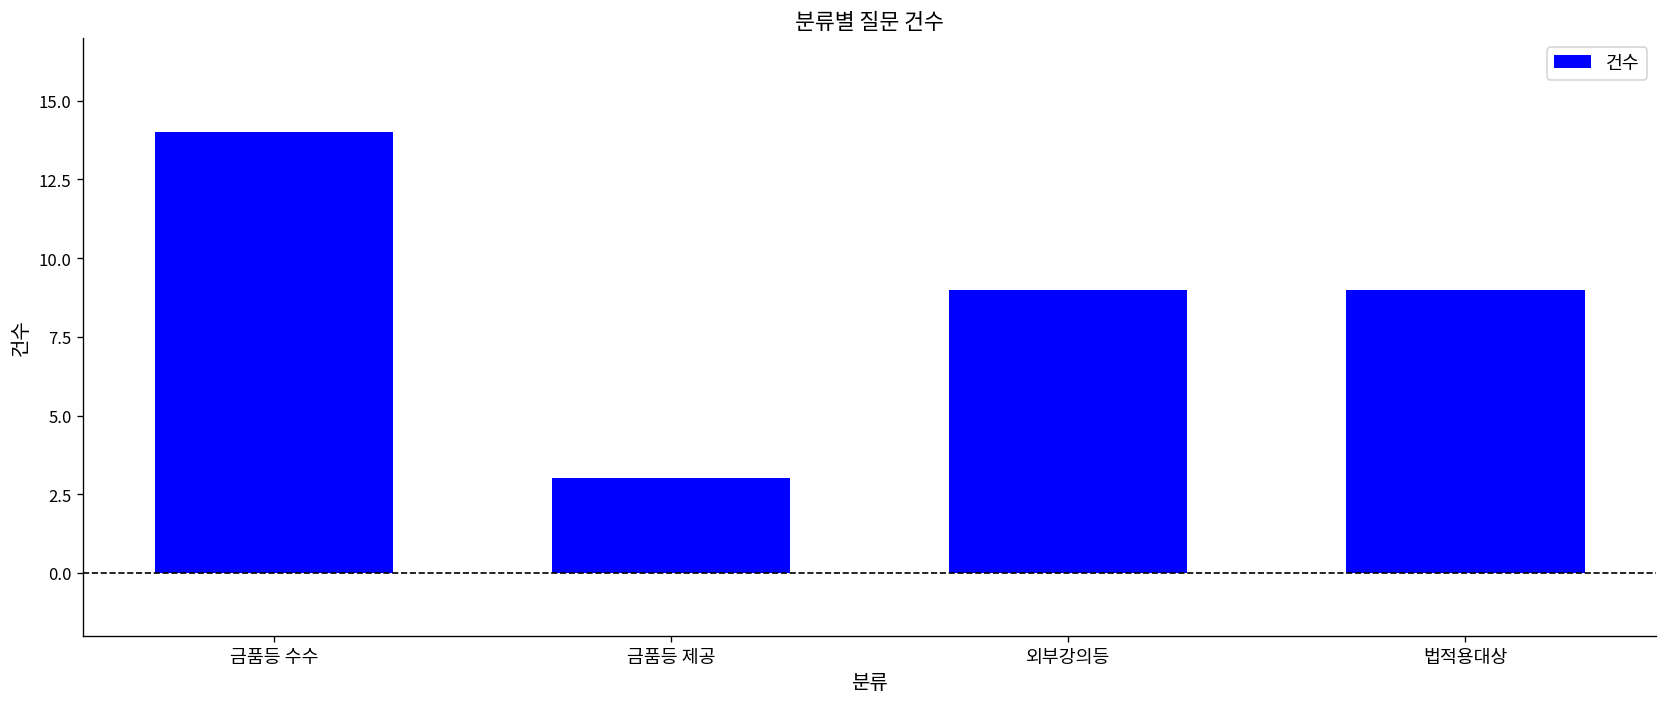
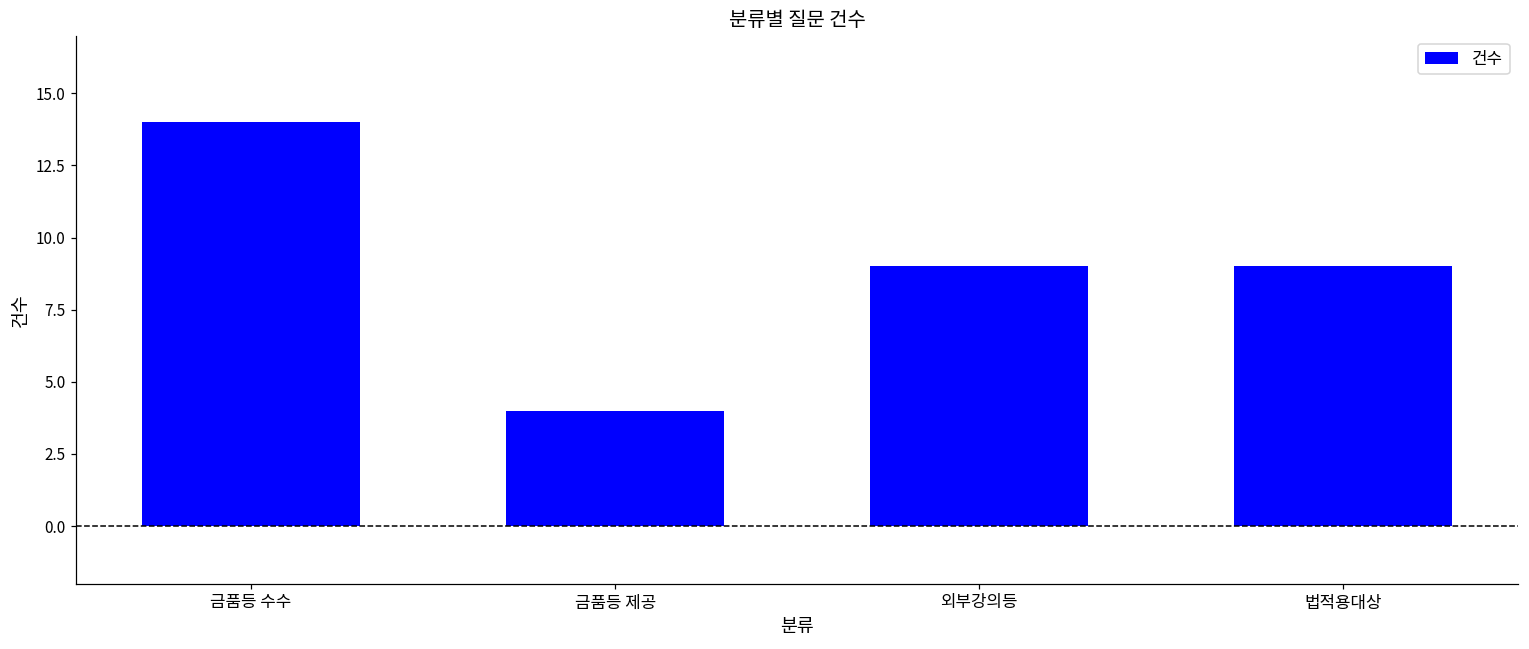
금품등 제공: 3 -> 4
